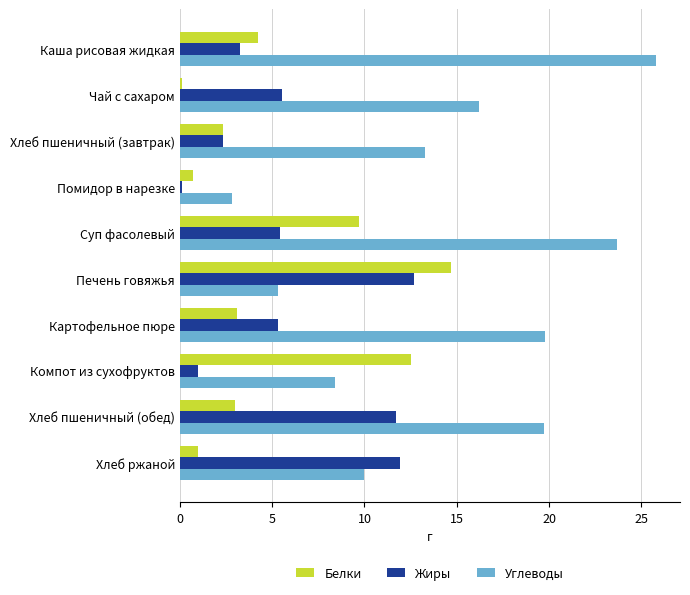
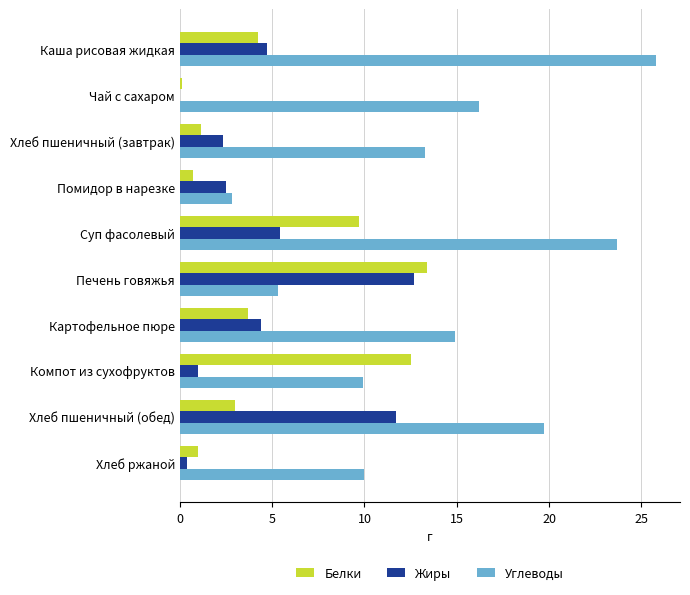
Жиры, Каша рисовая жидкая: 3.3 -> 4.7
Жиры, Чай с сахаром: 5.5 -> 0.0
Белки, Хлеб пшеничный (завтрак): 2.3 -> 1.2
Жиры, Помидор в нарезке: 0.1 -> 2.5
Белки, Печень говяжья: 14.7 -> 13.4
Белки, Картофельное пюре: 3.1 -> 3.7
Жиры, Картофельное пюре: 5.3 -> 4.4
Углеводы, Картофельное пюре: 19.8 -> 14.9
Углеводы, Компот из сухофруктов: 8.4 -> 9.9
Жиры, Хлеб ржаной: 11.9 -> 0.4
